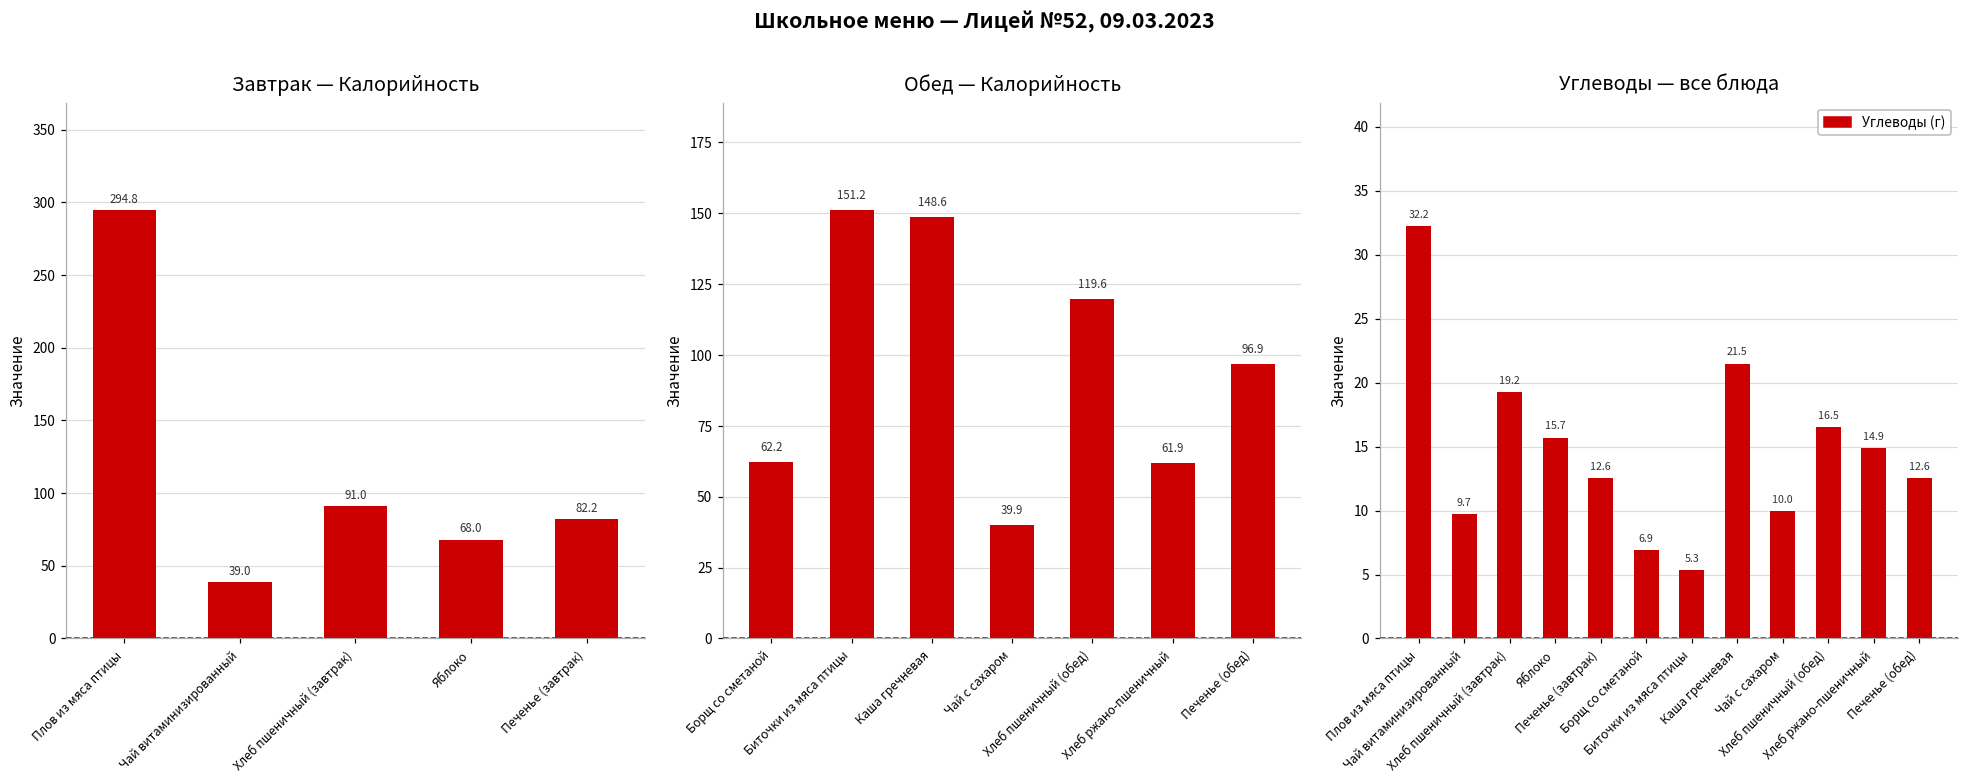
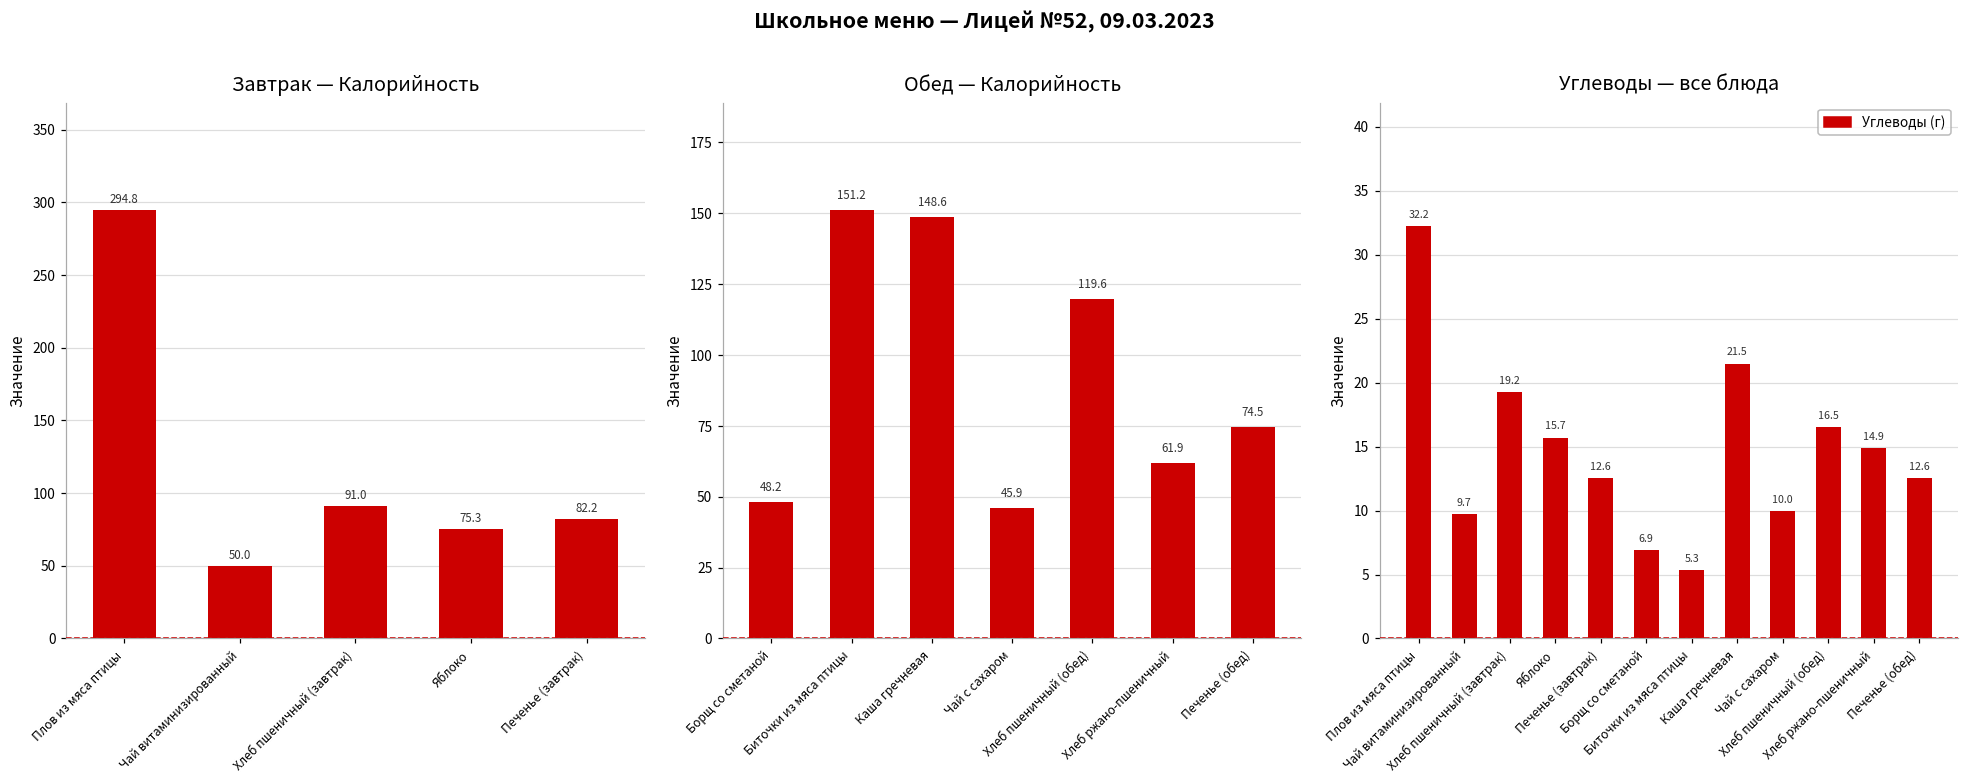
Завтрак — Калорийность, Чай витаминизированный: 39.0 -> 50.0
Завтрак — Калорийность, Яблоко: 68.0 -> 75.3
Обед — Калорийность, Борщ со сметаной: 62.2 -> 48.2
Обед — Калорийность, Чай с сахаром: 39.9 -> 45.9
Обед — Калорийность, Печенье (обед): 96.9 -> 74.5
